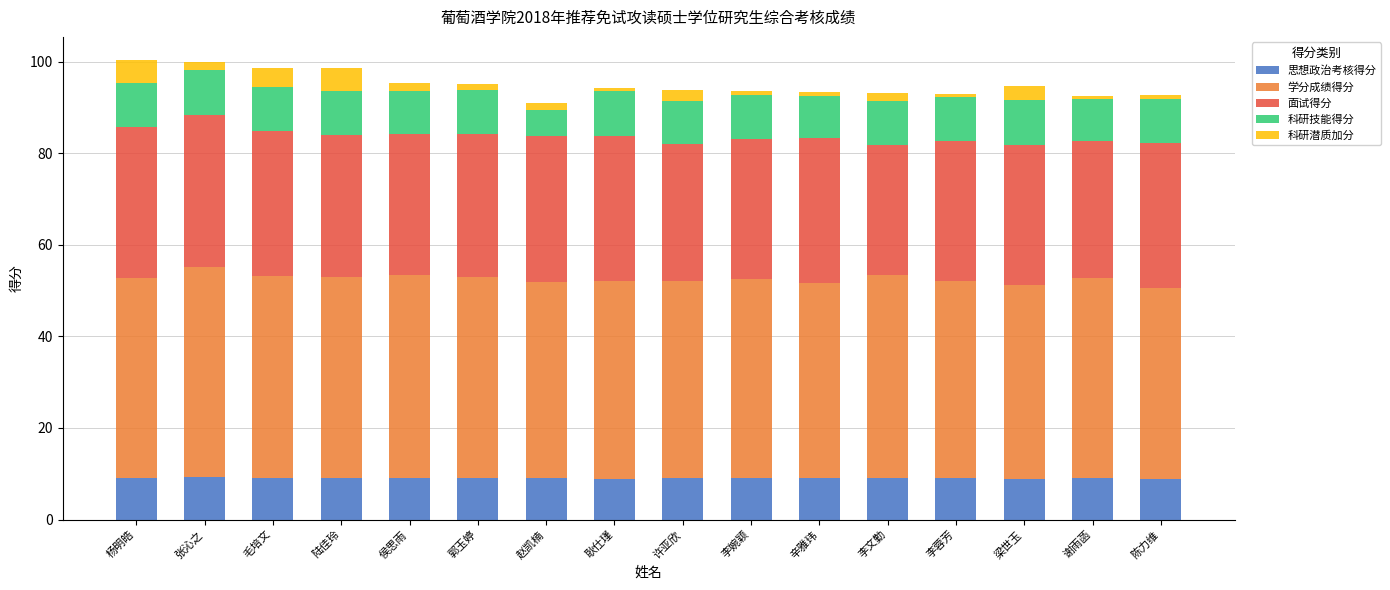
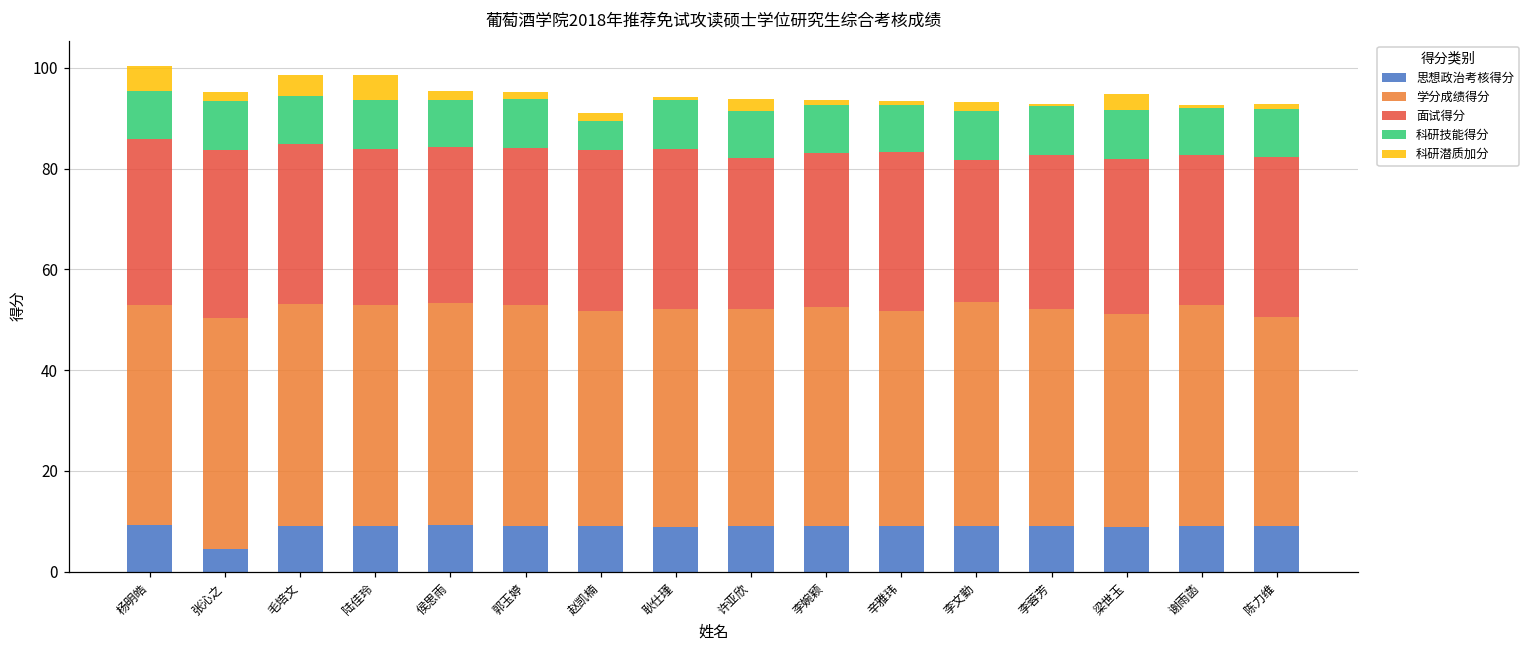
思想政治考核得分, 张沁之: 9 -> 5
